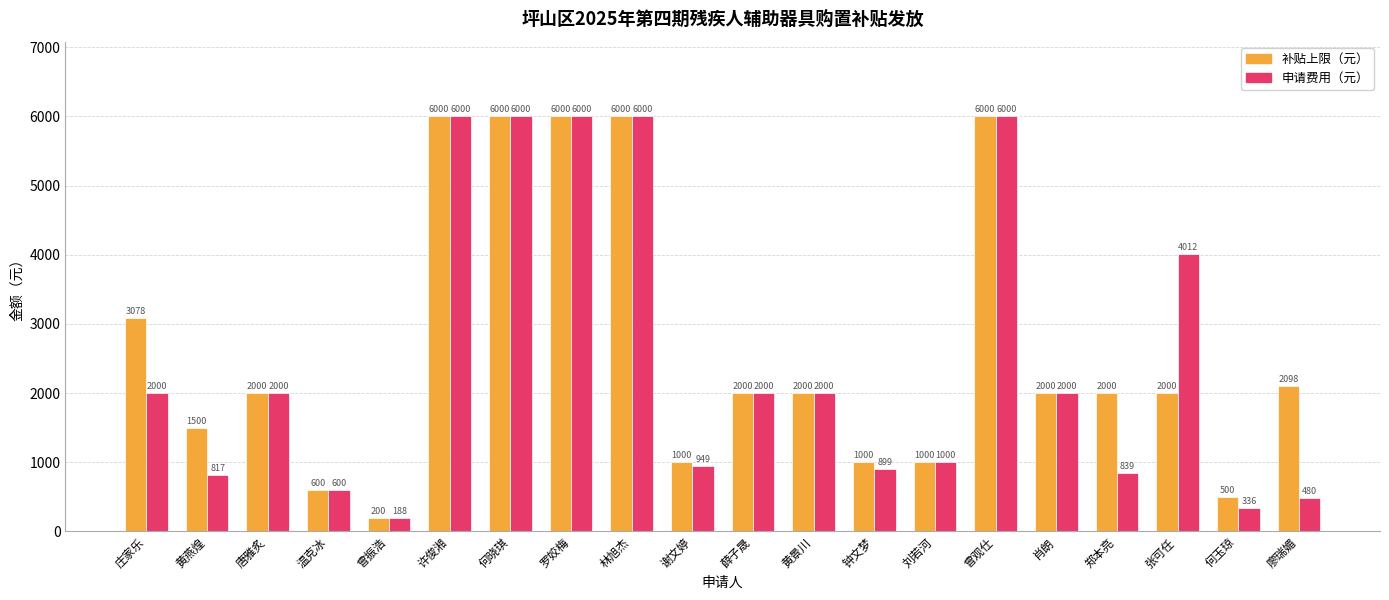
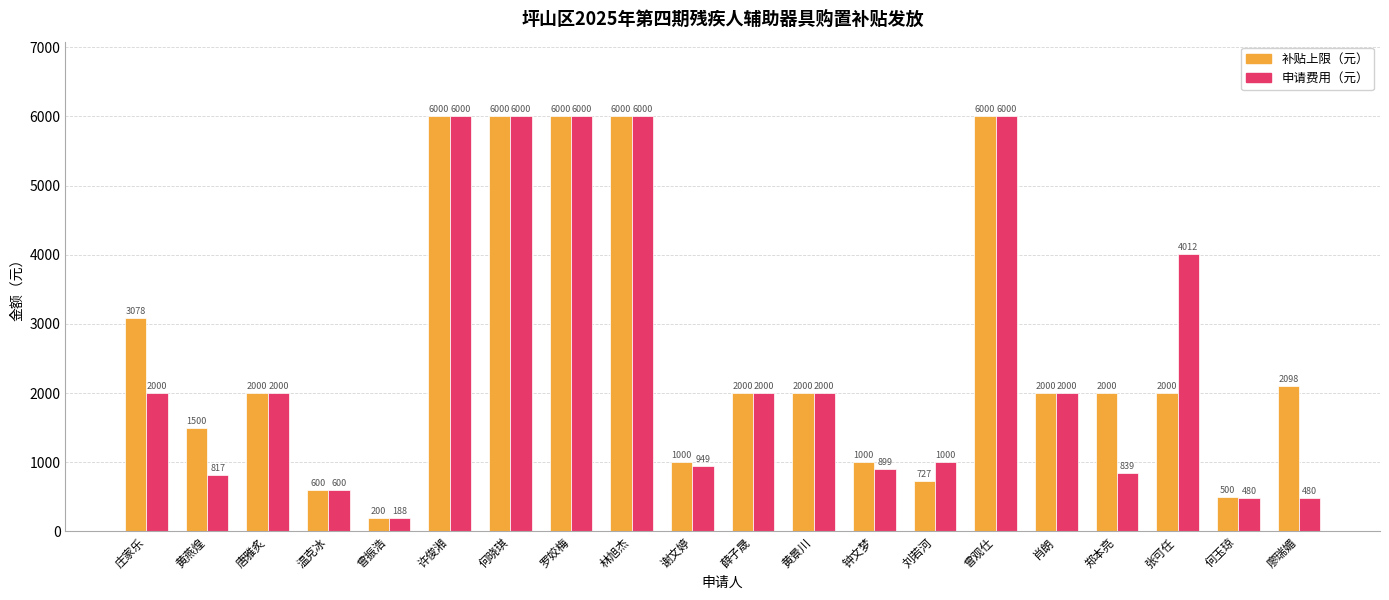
补贴上限（元）, 刘若河: 1000 -> 727
申请费用（元）, 何玉琼: 336 -> 480
